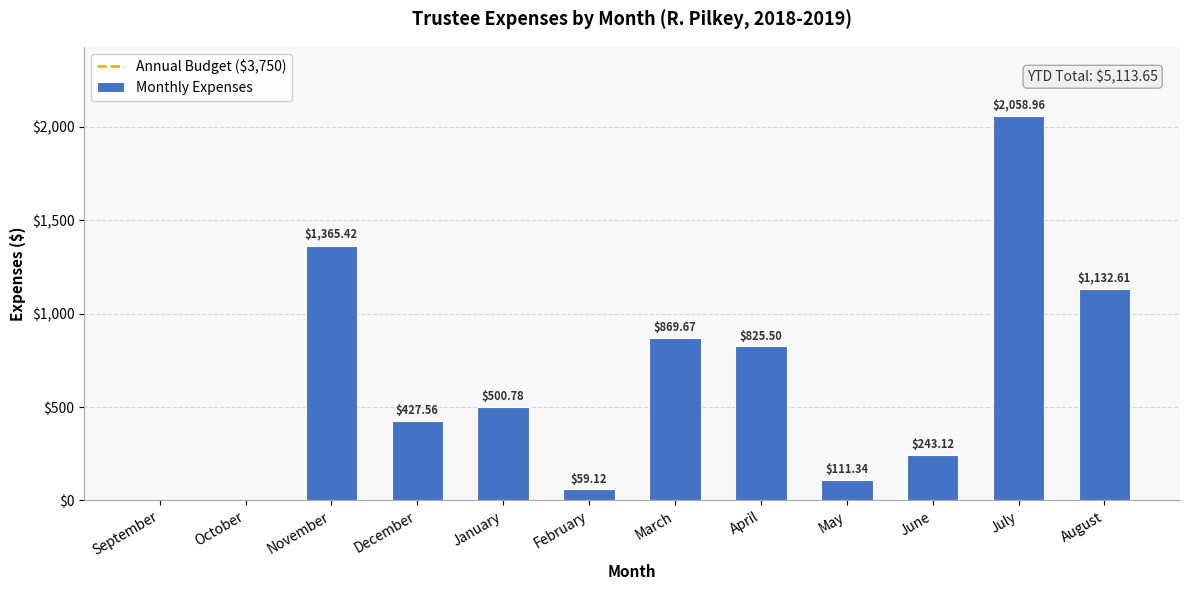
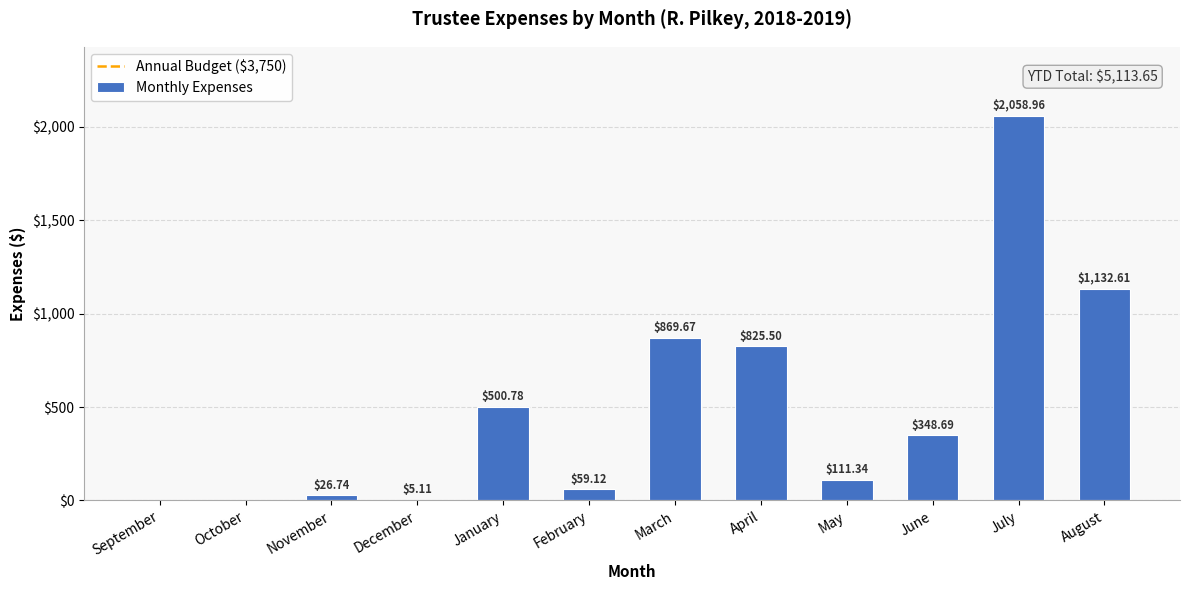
November: $1,365.42 -> $26.74
December: $427.56 -> $5.11
June: $243.12 -> $348.69
